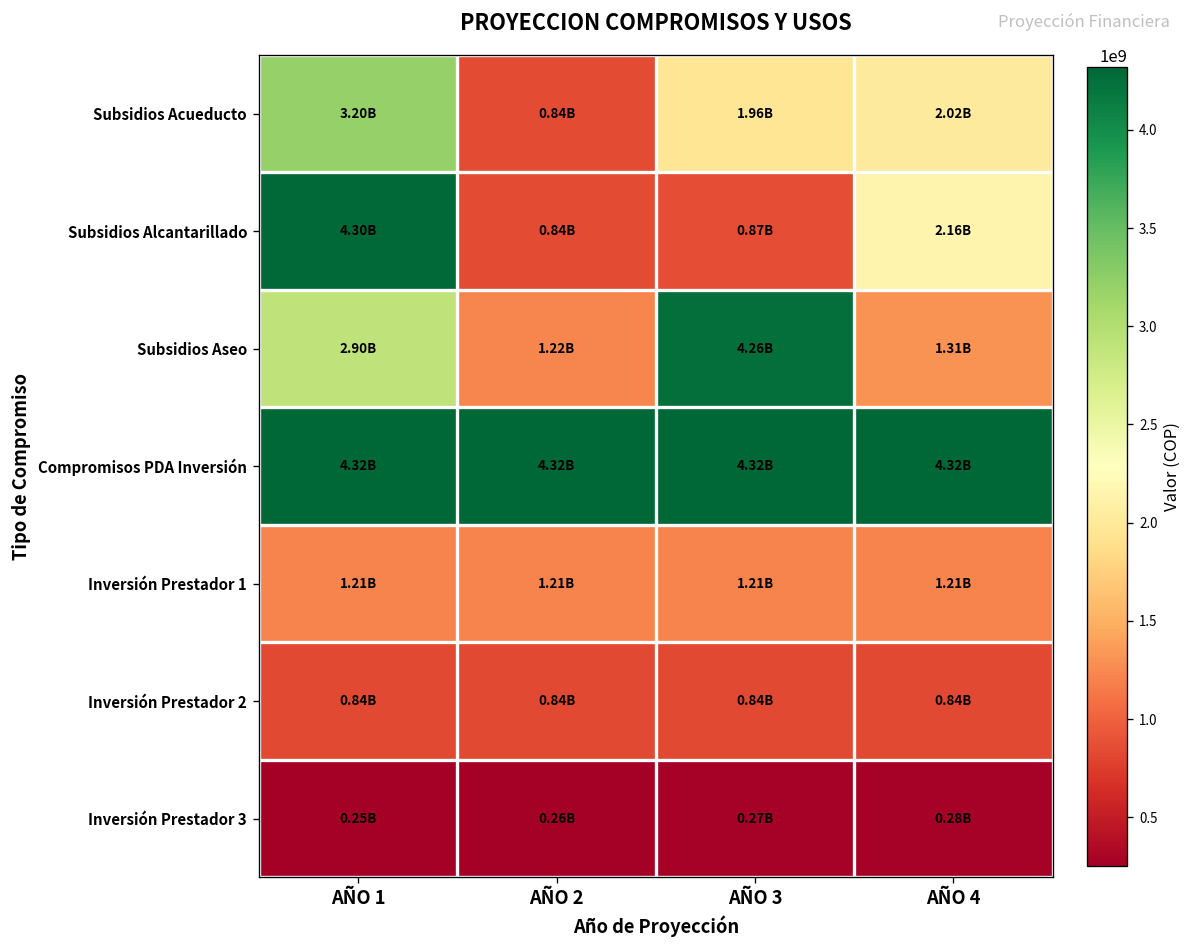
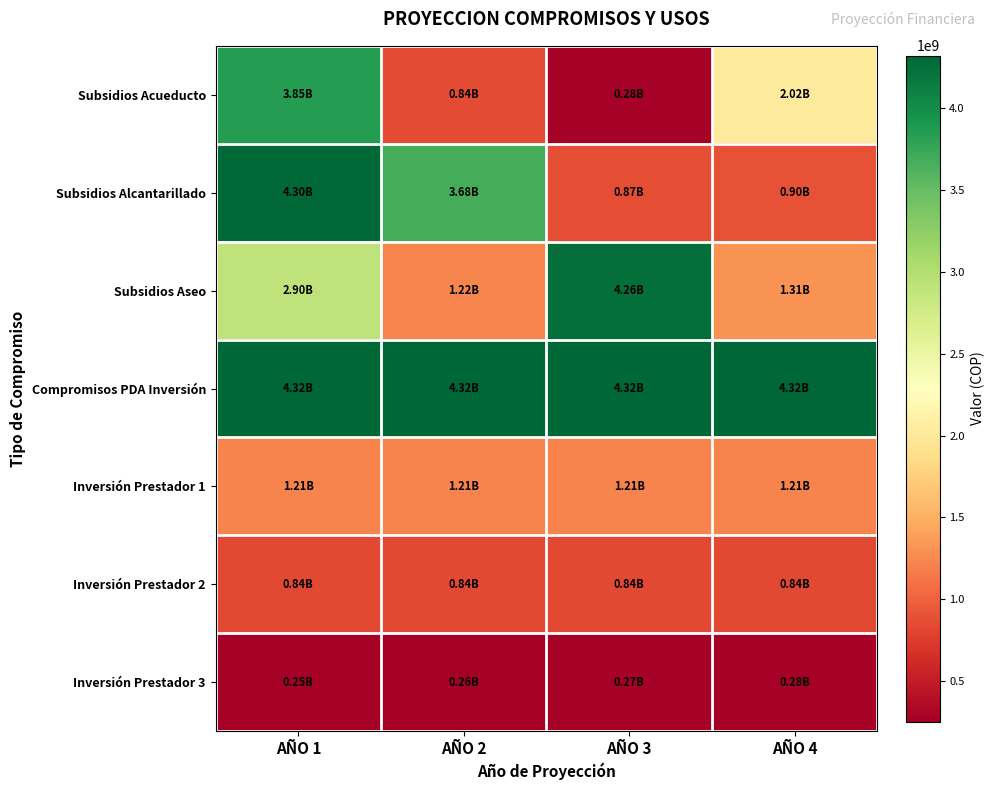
Subsidios Acueducto, AÑO 1: 3.20B -> 3.85B
Subsidios Acueducto, AÑO 3: 1.96B -> 0.28B
Subsidios Alcantarillado, AÑO 2: 0.84B -> 3.68B
Subsidios Alcantarillado, AÑO 4: 2.16B -> 0.90B
